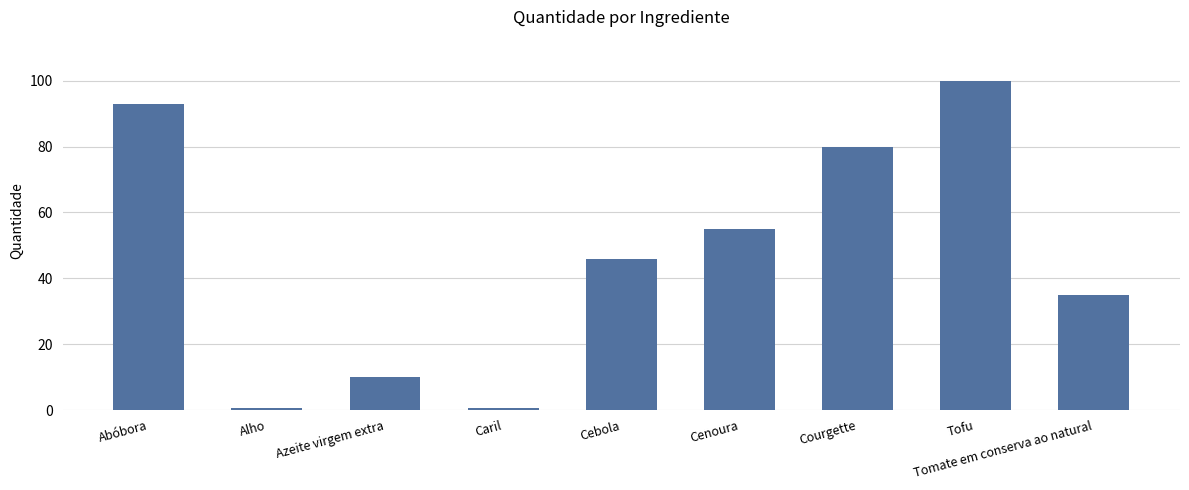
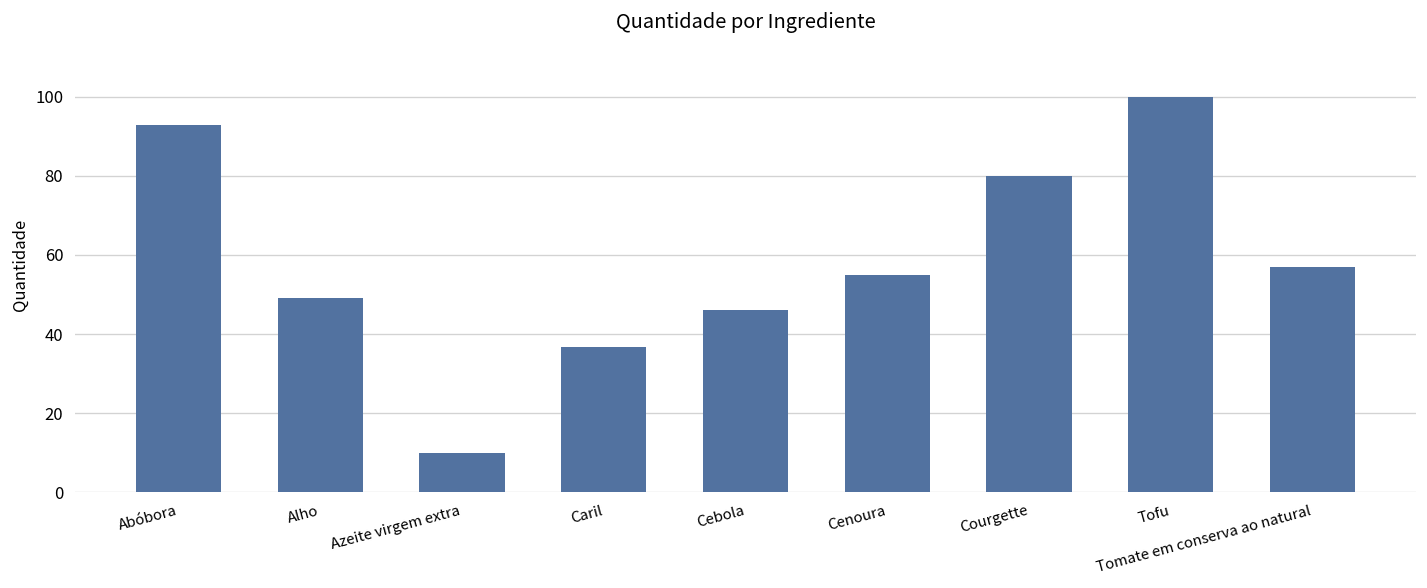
Alho: 1 -> 49
Caril: 1 -> 37
Tomate em conserva ao natural: 35 -> 57
